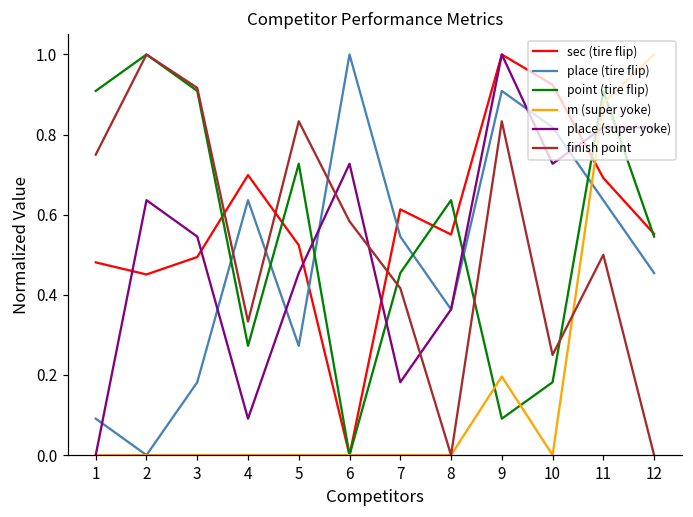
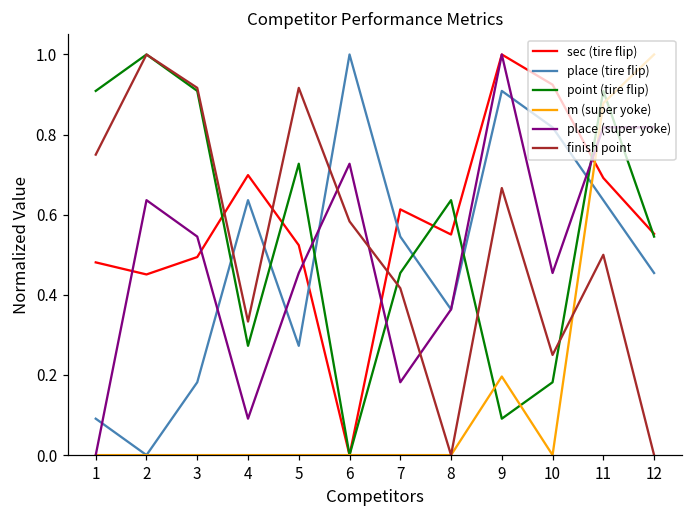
finish point, 5: 0.83 -> 0.92
finish point, 9: 0.83 -> 0.67
place (super yoke), 10: 0.73 -> 0.45
